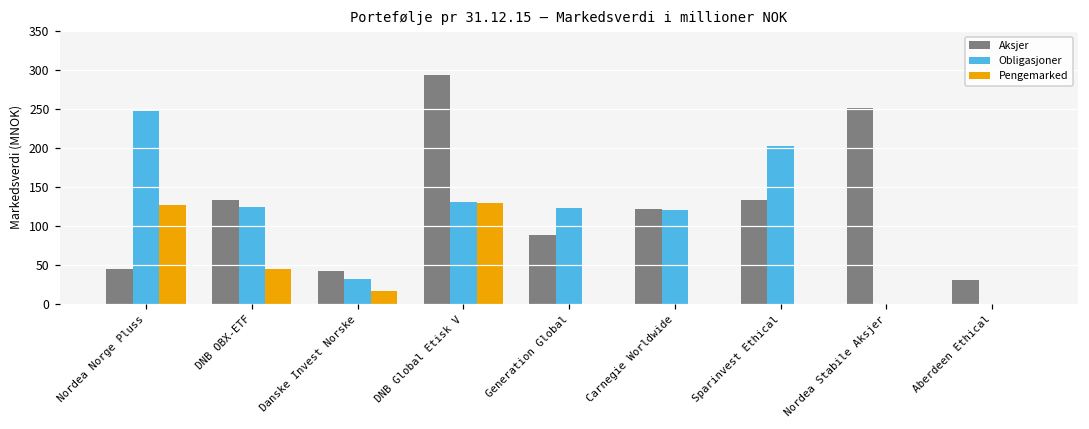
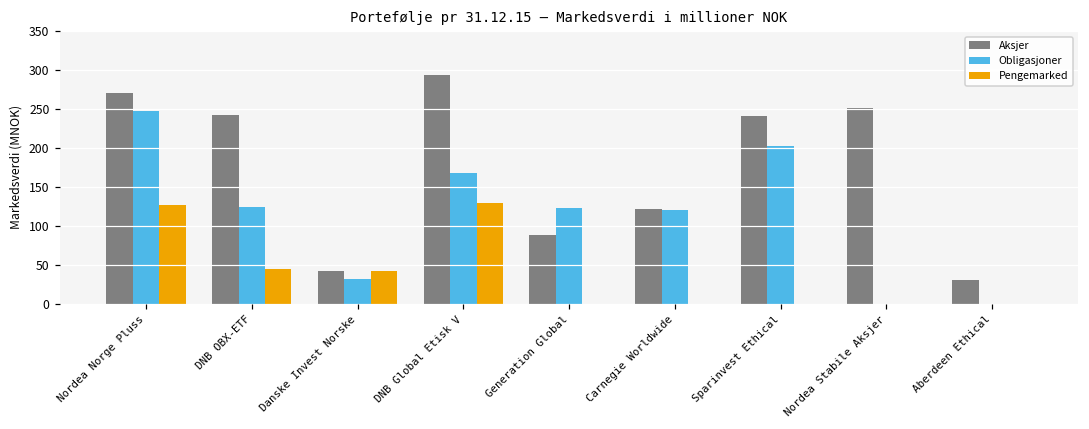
Aksjer, Nordea Norge Pluss: 40 -> 270
Aksjer, DNB OBX-ETF: 130 -> 240
Pengemarked, Danske Invest Norske: 20 -> 40
Obligasjoner, DNB Global Etisk V: 130 -> 170
Aksjer, Sparinvest Ethical: 130 -> 240
